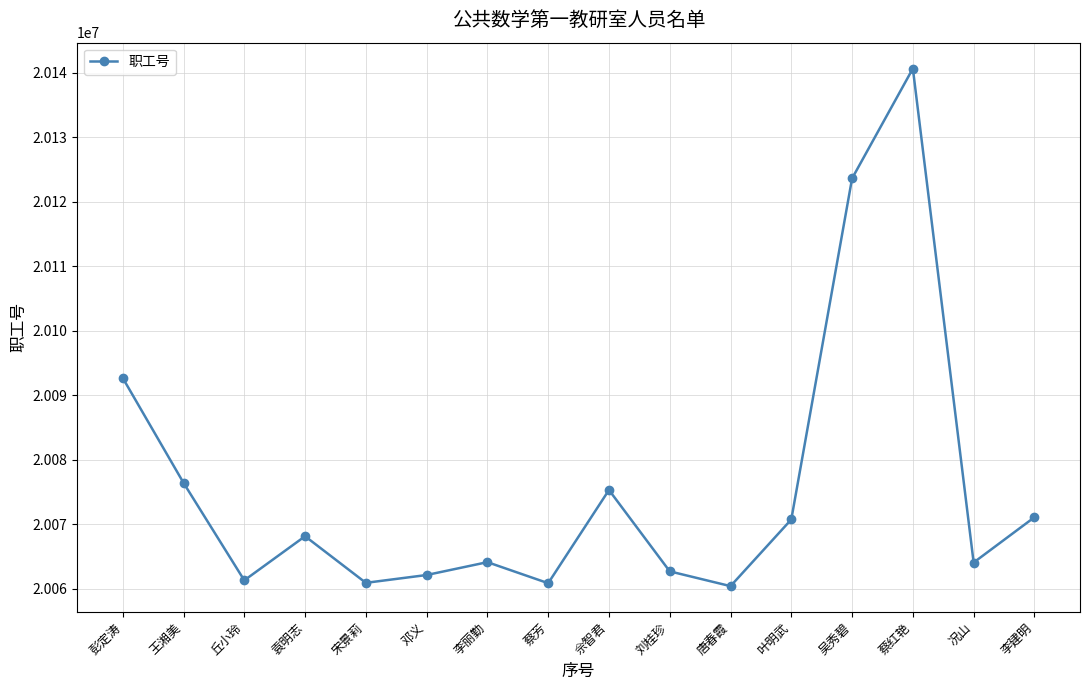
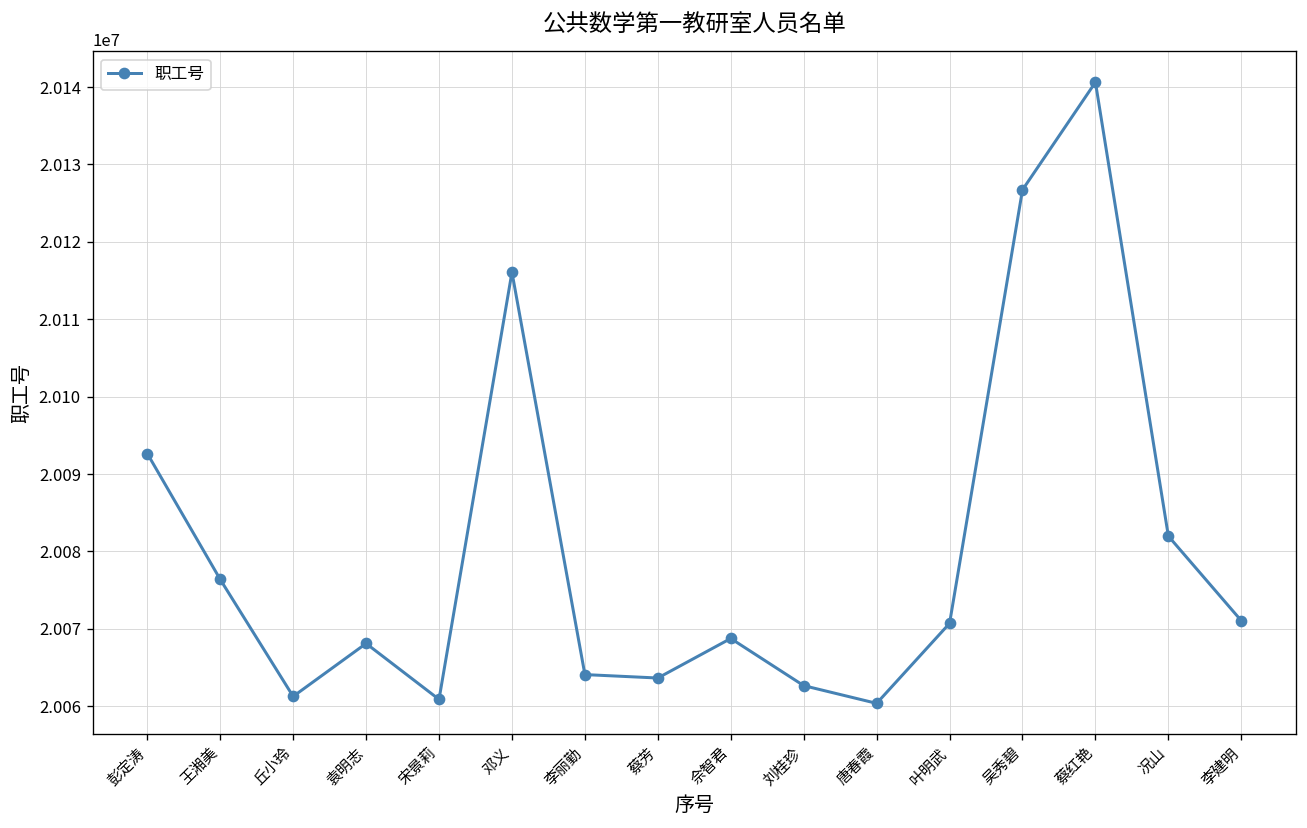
邓义: 20062000 -> 20116000
蔡芳: 20061000 -> 20064000
佘智君: 20075000 -> 20069000
吴秀碧: 20124000 -> 20127000
况山: 20064000 -> 20082000
